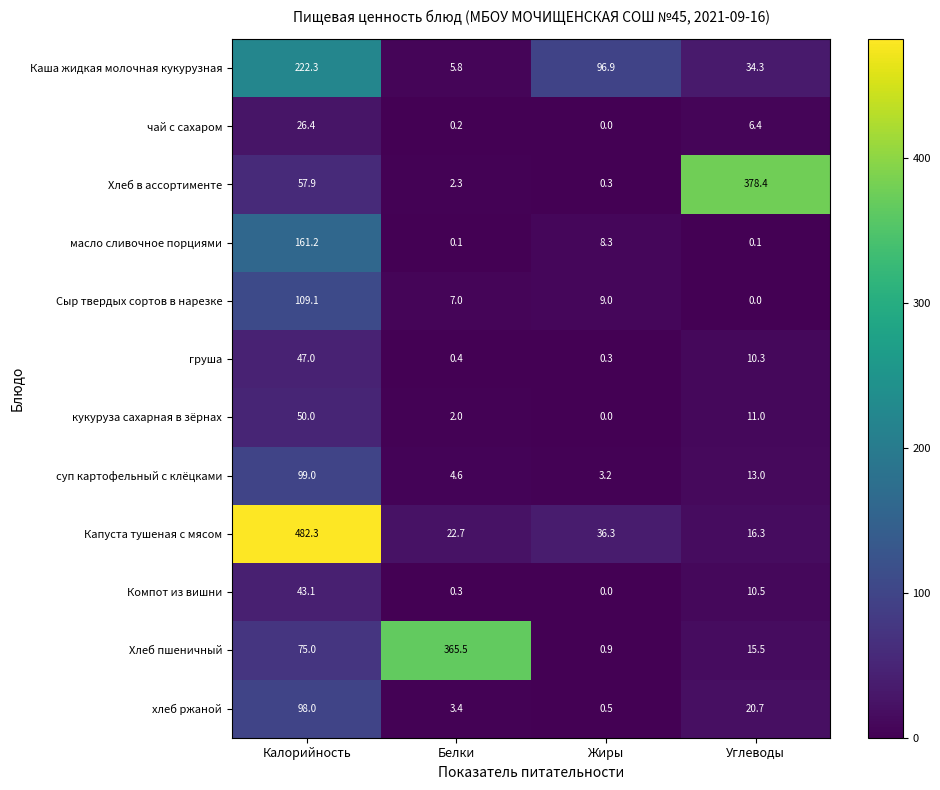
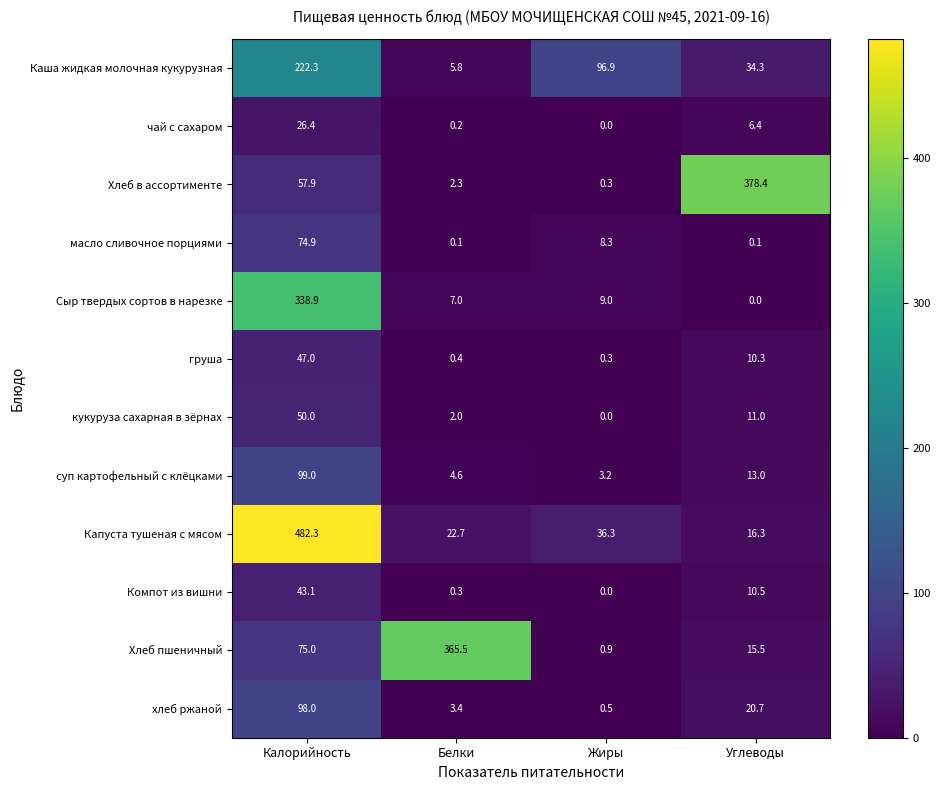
масло сливочное порциями, Калорийность: 161.2 -> 74.9
Сыр твердых сортов в нарезке, Калорийность: 109.1 -> 338.9
